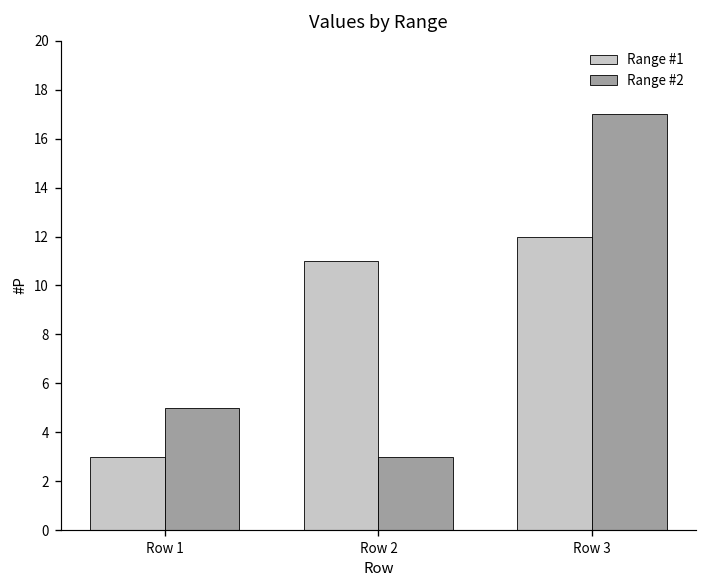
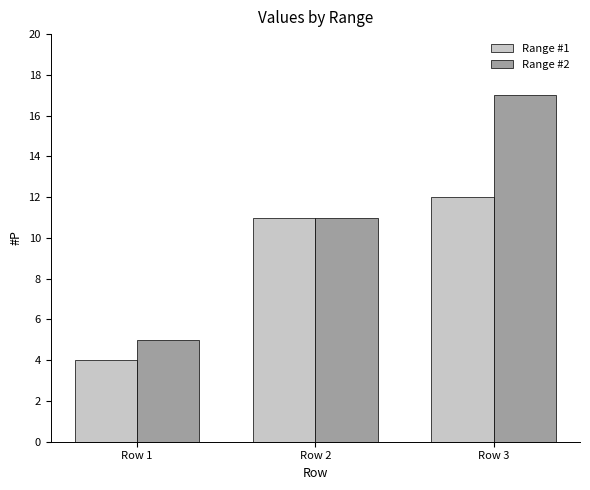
Range #1, Row 1: 3 -> 4
Range #2, Row 2: 3 -> 11
